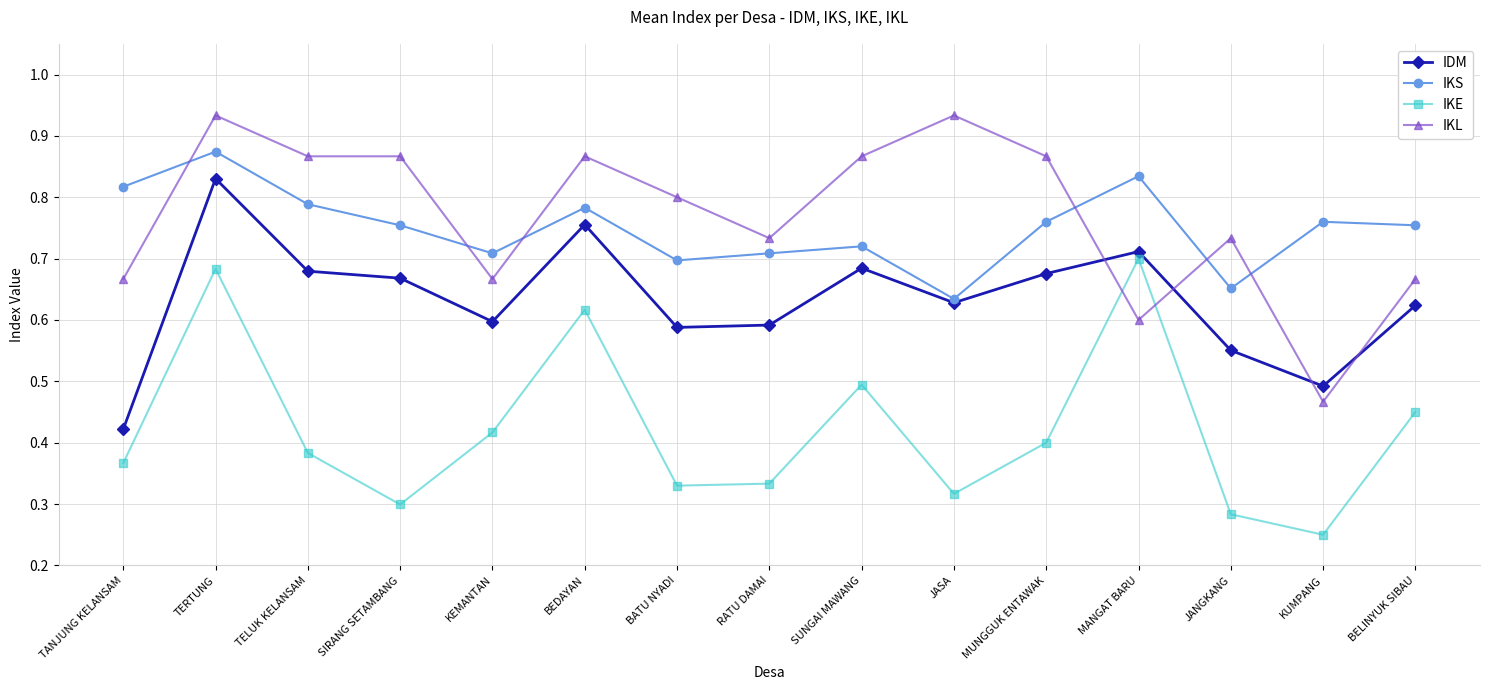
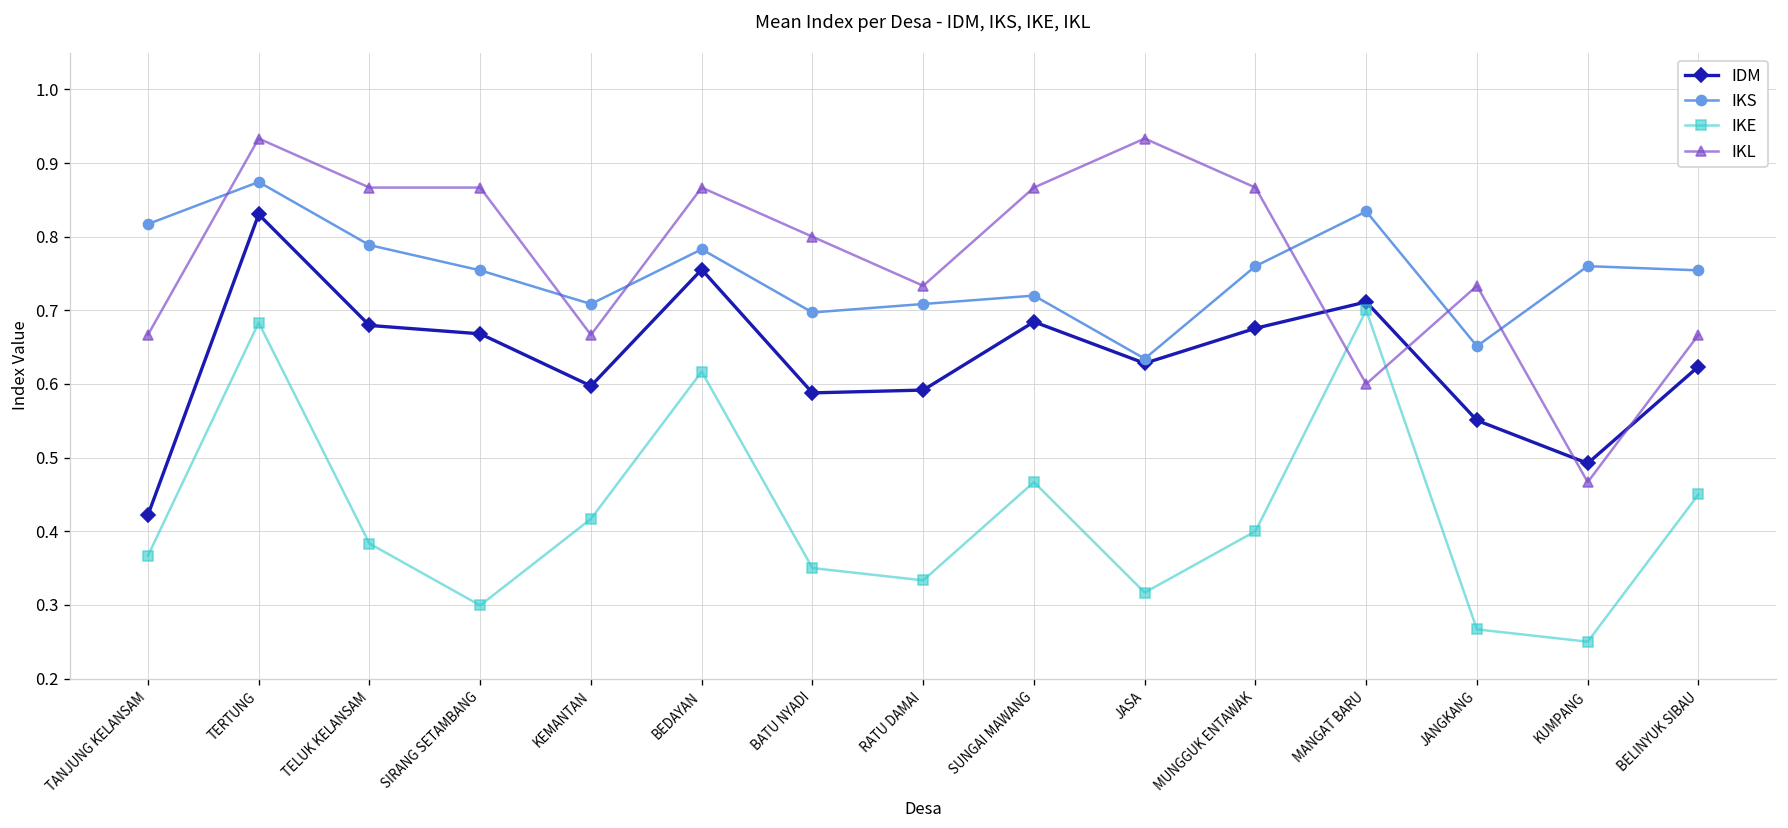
IKE, BATU NYADI: 0.33 -> 0.35
IKE, SUNGAI MAWANG: 0.49 -> 0.47
IKE, JANGKANG: 0.28 -> 0.27
